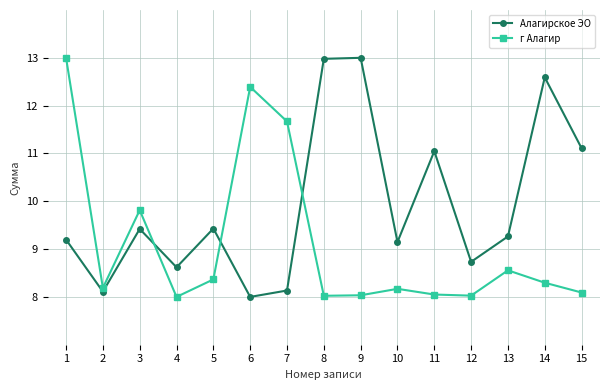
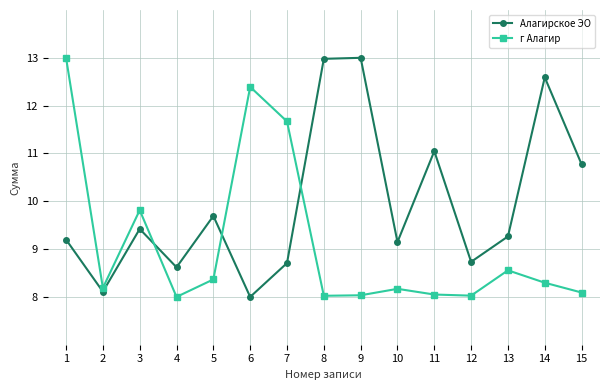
Алагирское ЭО, 5: 9.4 -> 9.7
Алагирское ЭО, 7: 8.1 -> 8.7
Алагирское ЭО, 15: 11.1 -> 10.8
